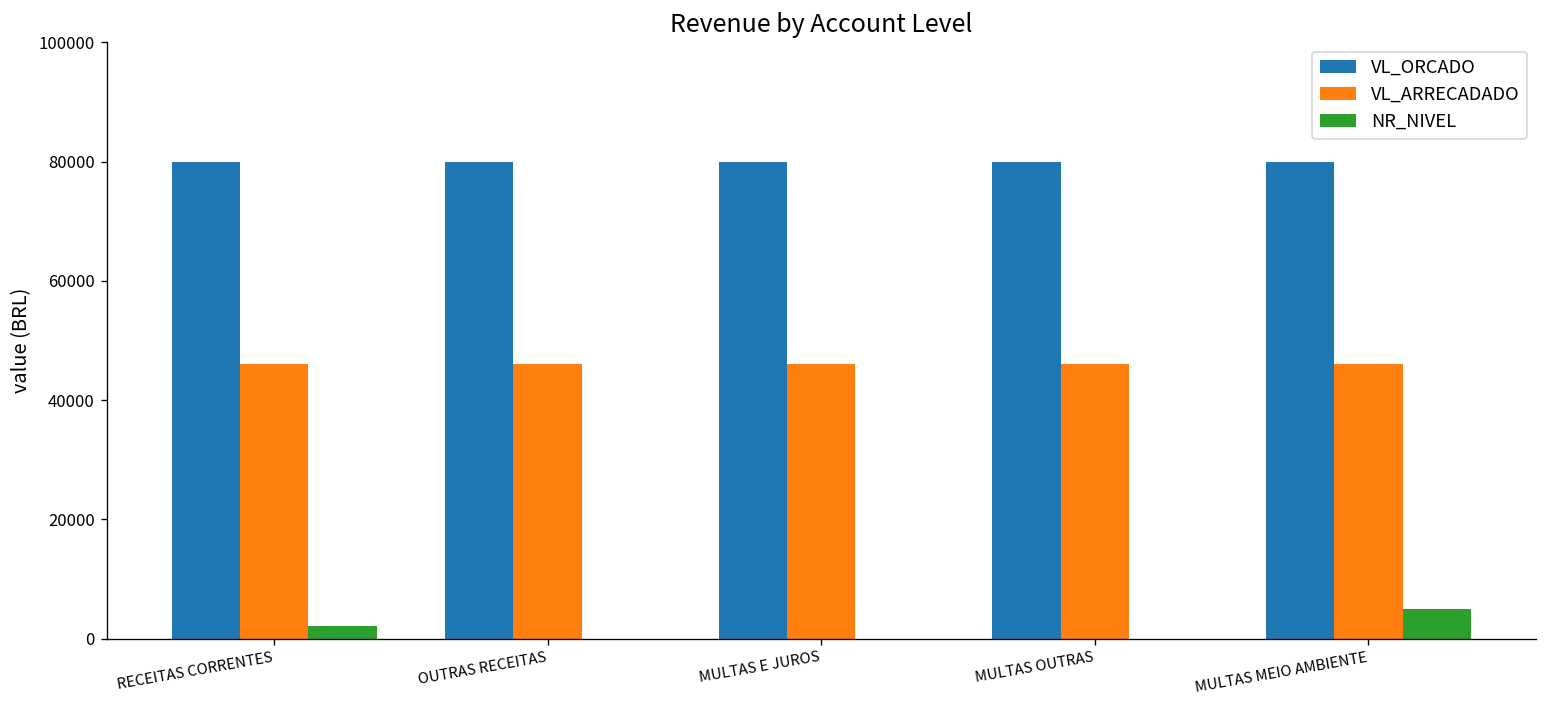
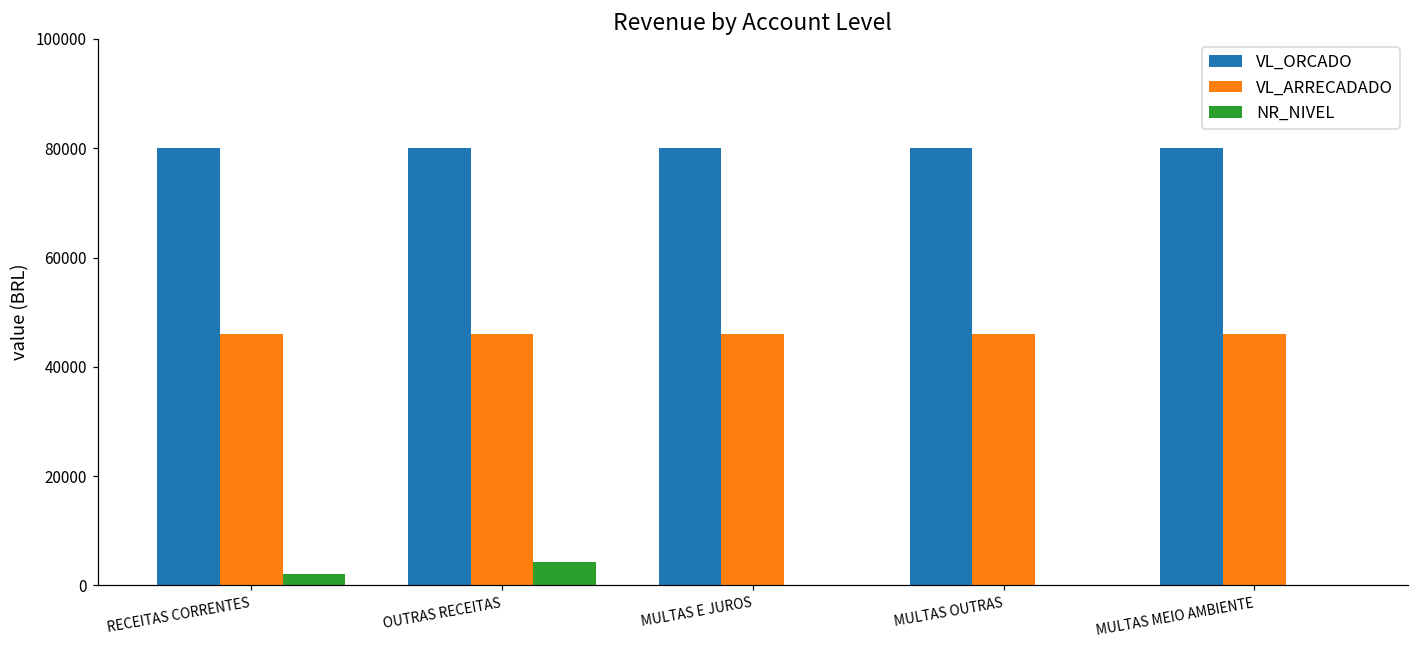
NR_NIVEL, OUTRAS RECEITAS: 0 -> 4000
NR_NIVEL, MULTAS MEIO AMBIENTE: 5000 -> 0
